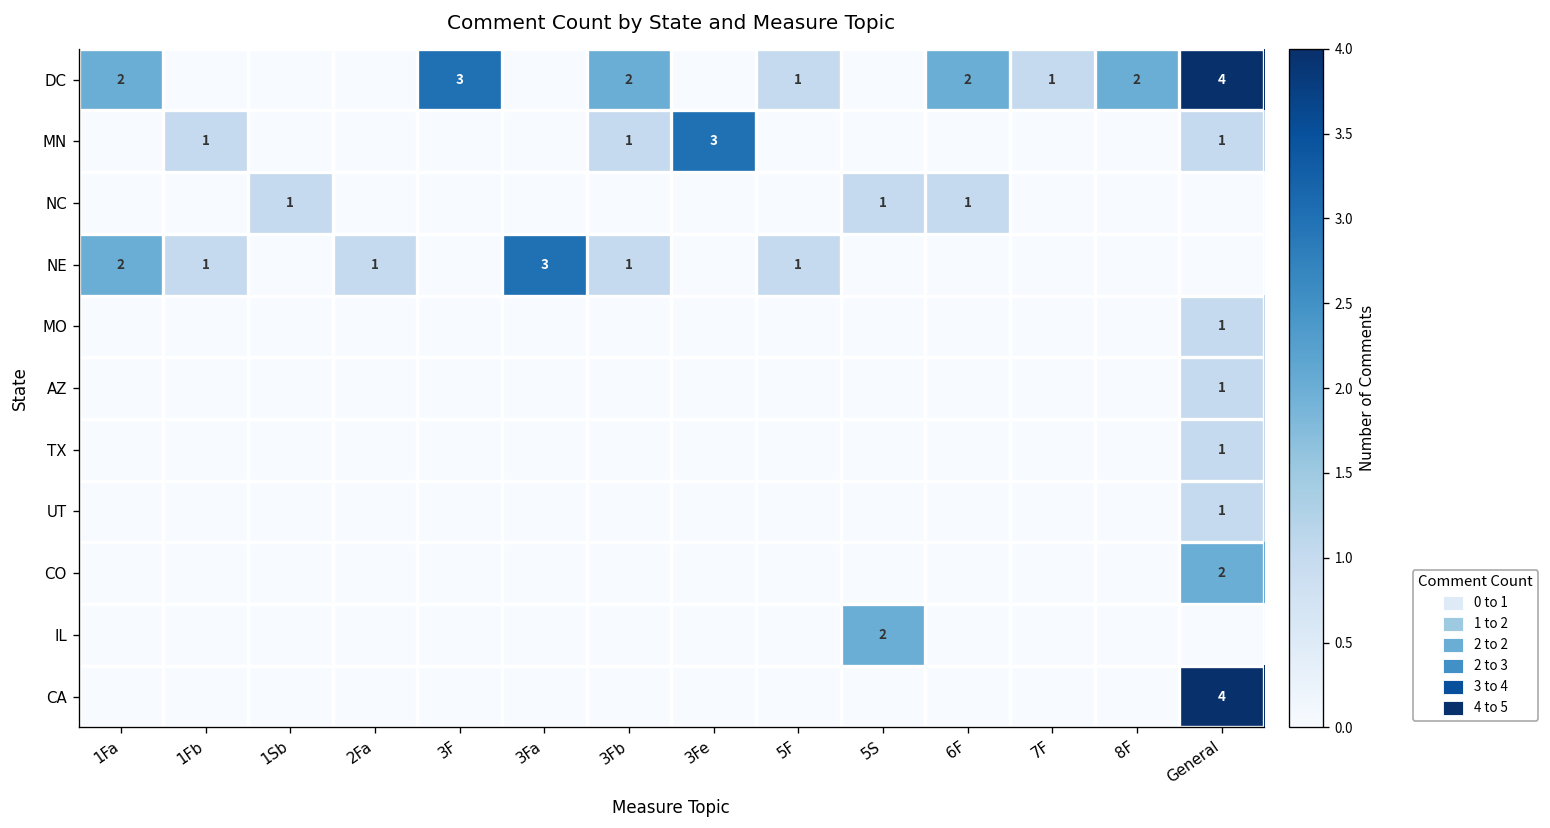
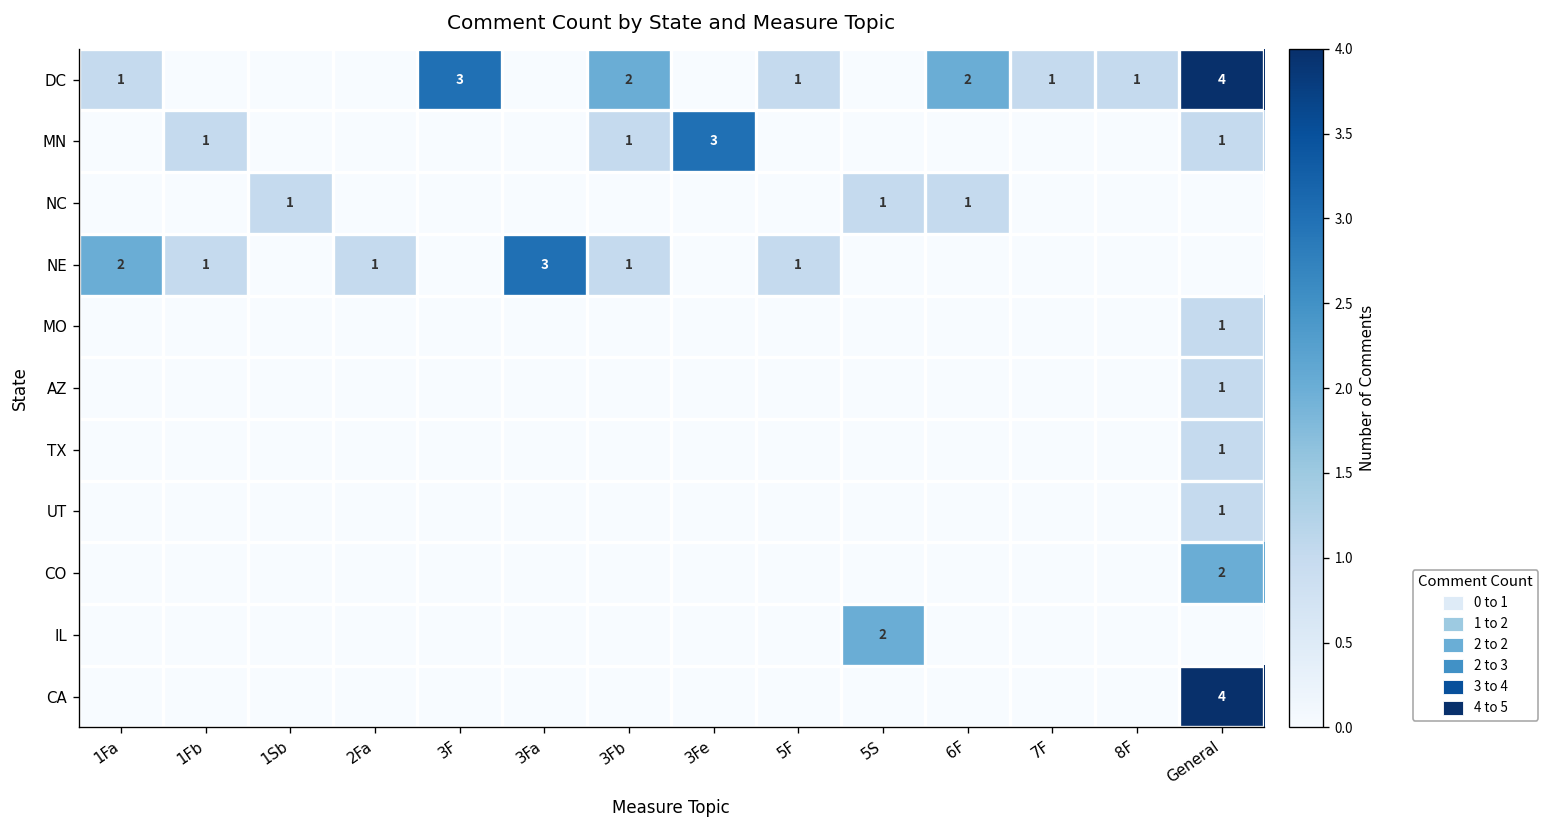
DC, 1Fa: 2 -> 1
DC, 8F: 2 -> 1
